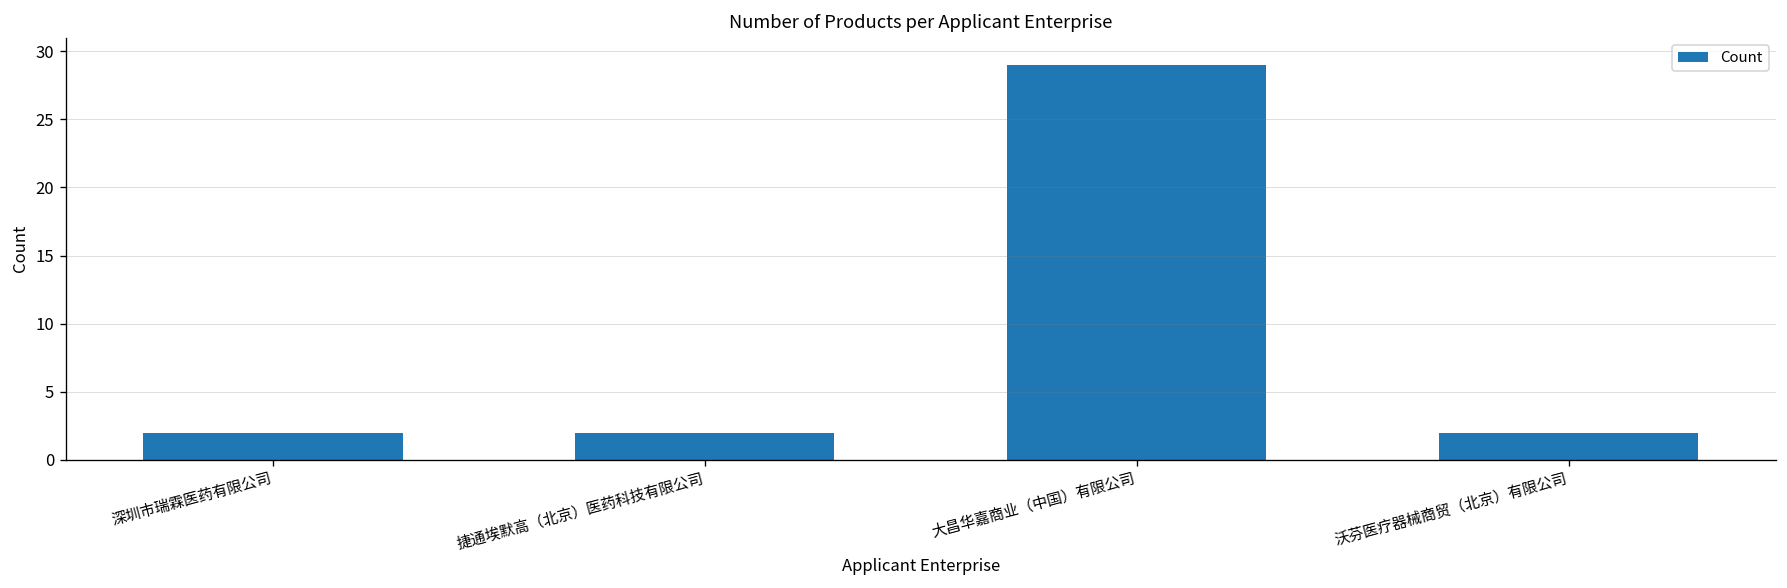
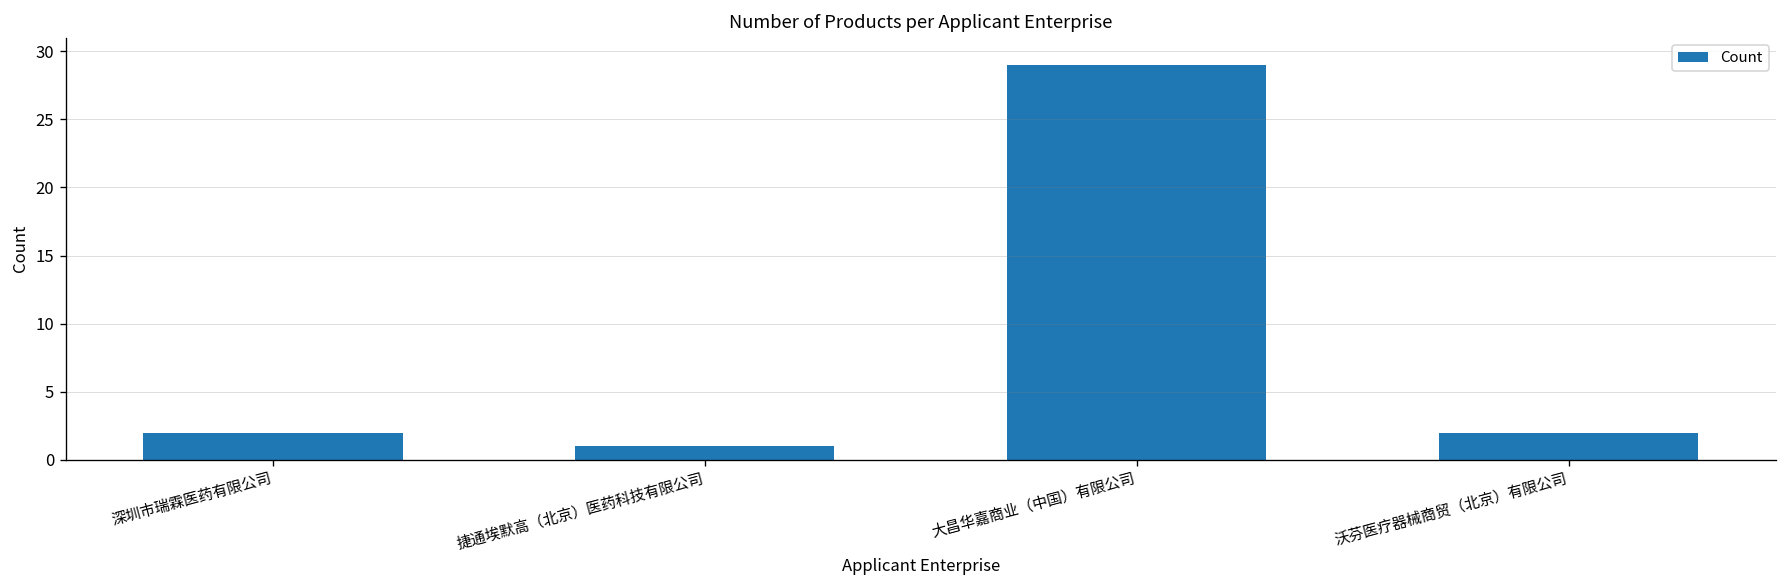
捷通埃默高（北京）医药科技有限公司: 2 -> 1
